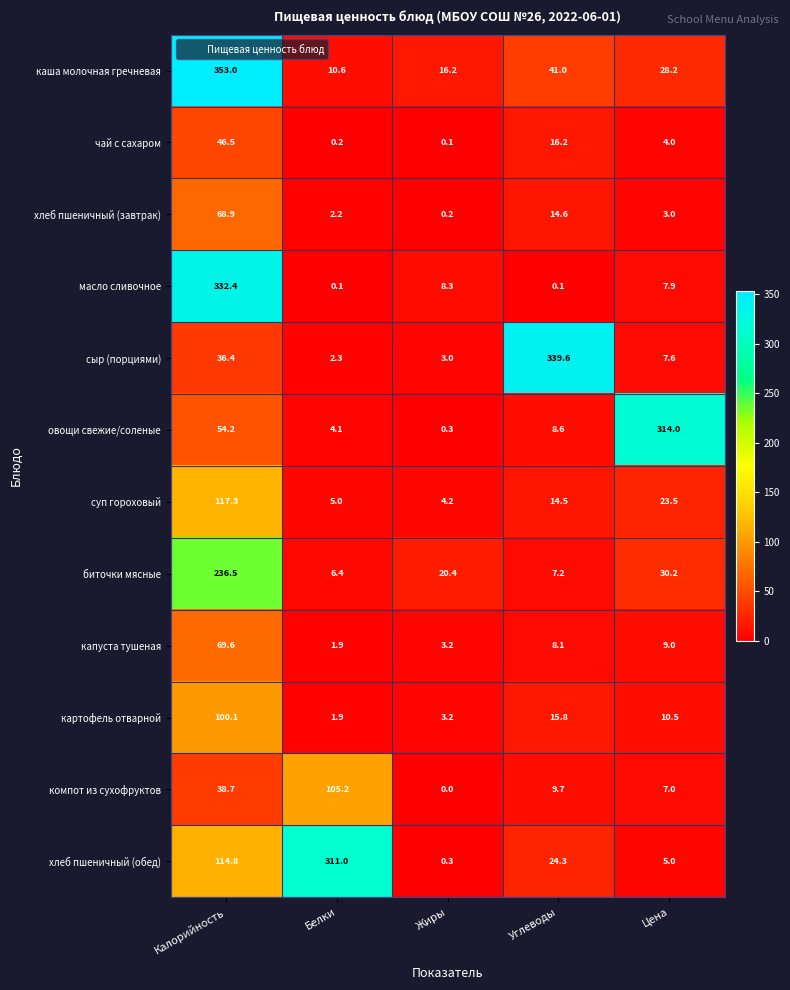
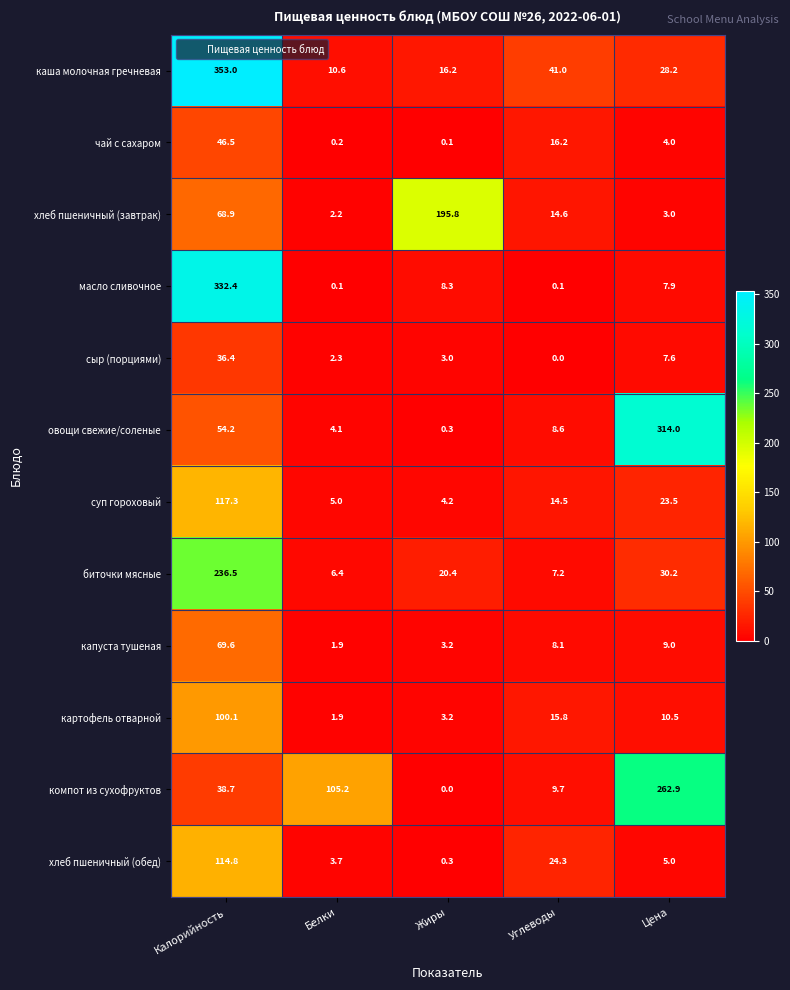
хлеб пшеничный (завтрак), Жиры: 0.2 -> 195.8
сыр (порциями), Углеводы: 339.6 -> 0.0
компот из сухофруктов, Цена: 7.0 -> 262.9
хлеб пшеничный (обед), Белки: 311.0 -> 3.7
